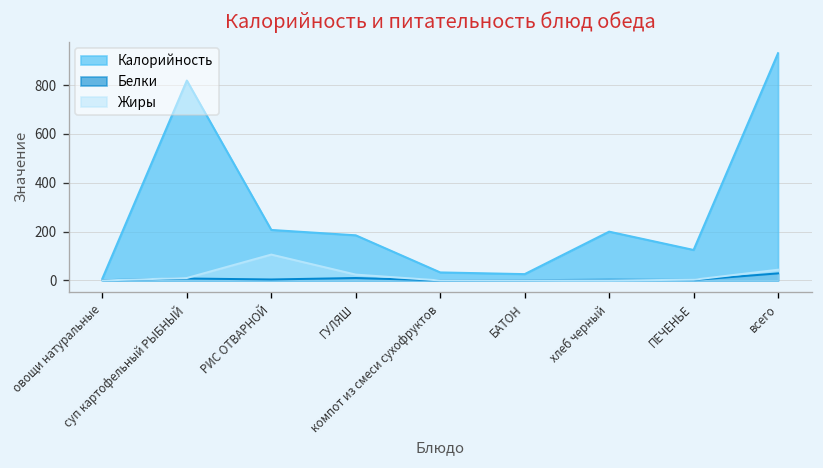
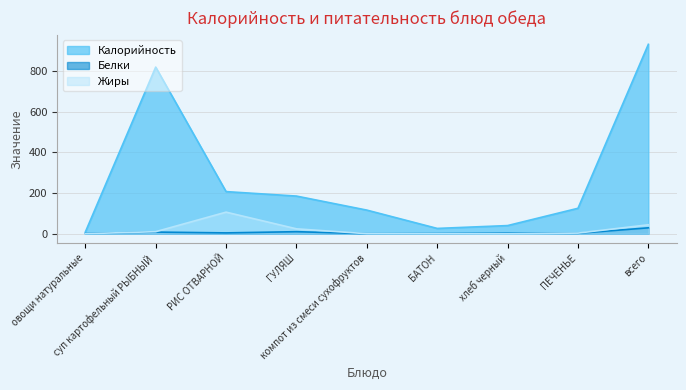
Калорийность, компот из смеси сухофруктов: 30 -> 120
Калорийность, хлеб черный: 200 -> 40
